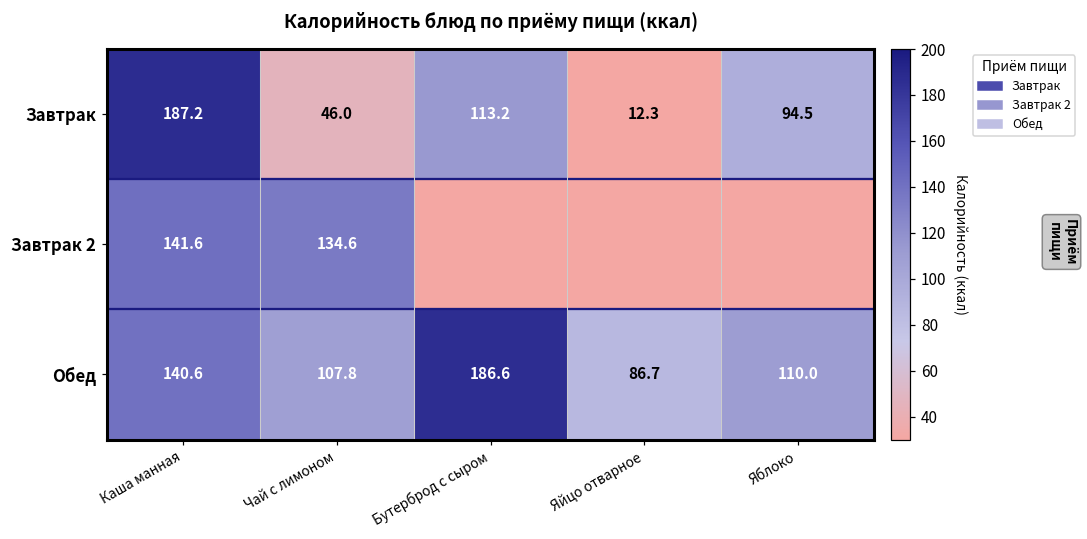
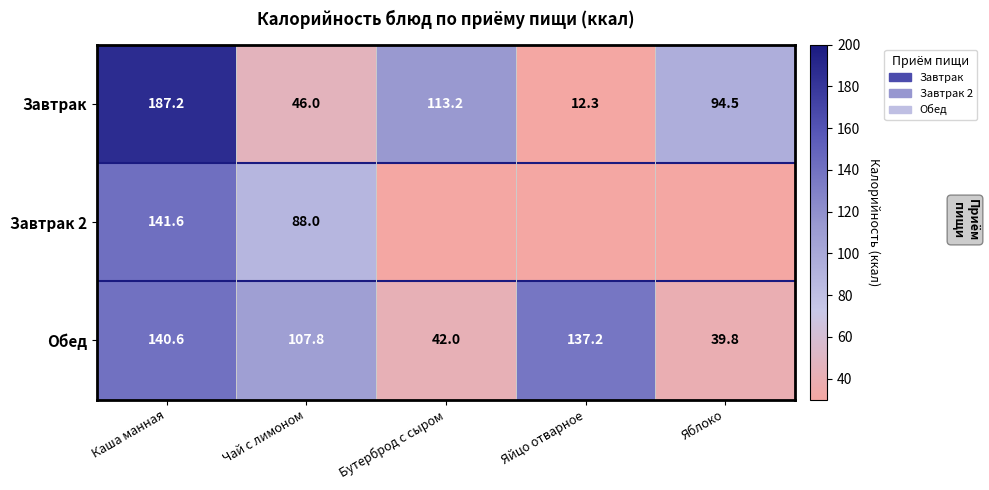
Завтрак 2, Чай с лимоном: 134.6 -> 88.0
Обед, Бутерброд с сыром: 186.6 -> 42.0
Обед, Яйцо отварное: 86.7 -> 137.2
Обед, Яблоко: 110.0 -> 39.8
